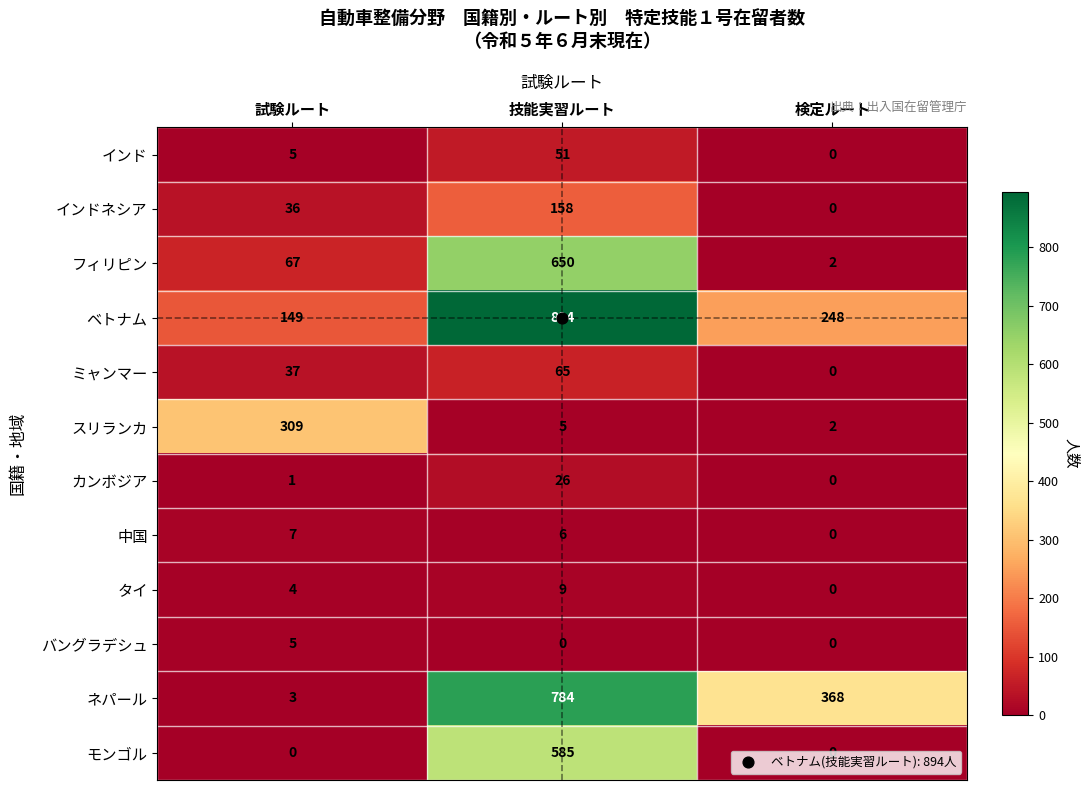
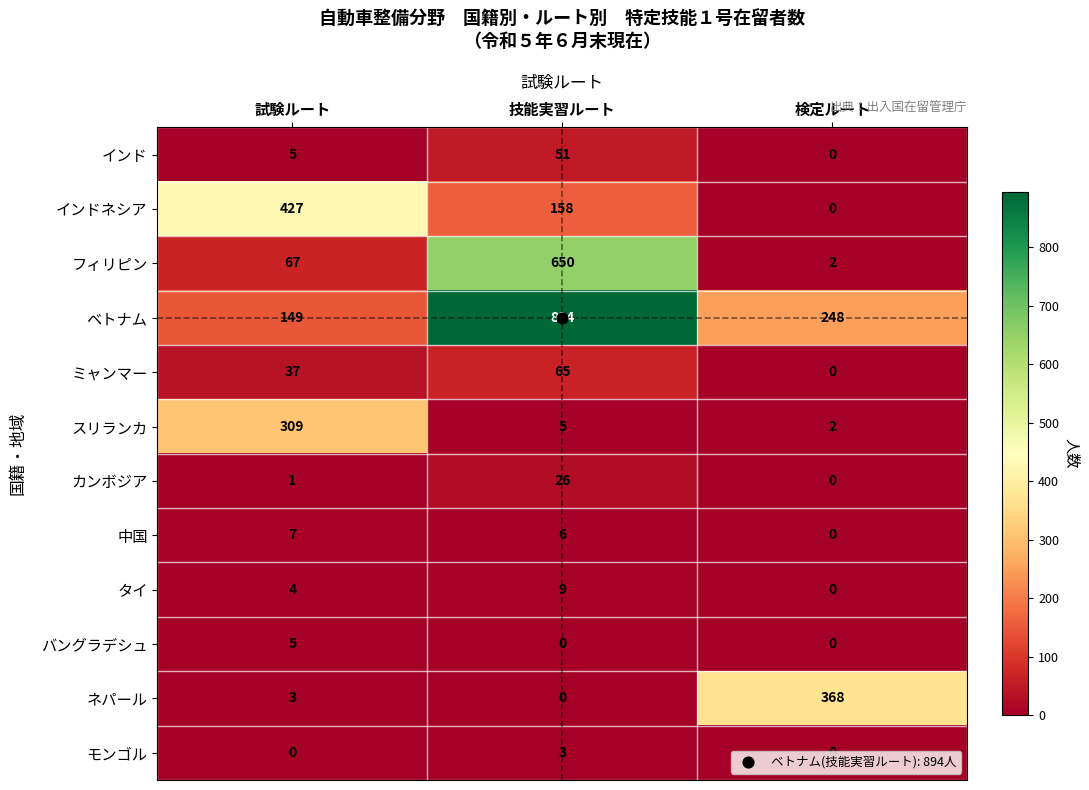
インドネシア, 試験ルート: 36 -> 427
ネパール, 技能実習ルート: 784 -> 0
モンゴル, 技能実習ルート: 585 -> 3
